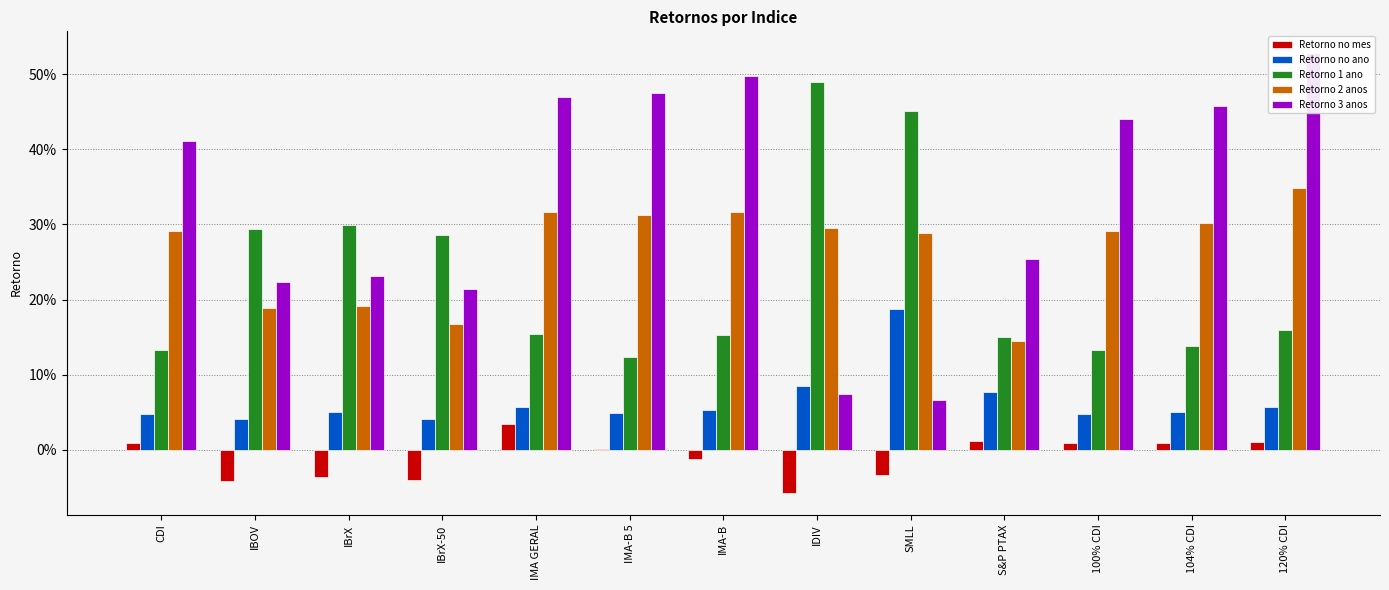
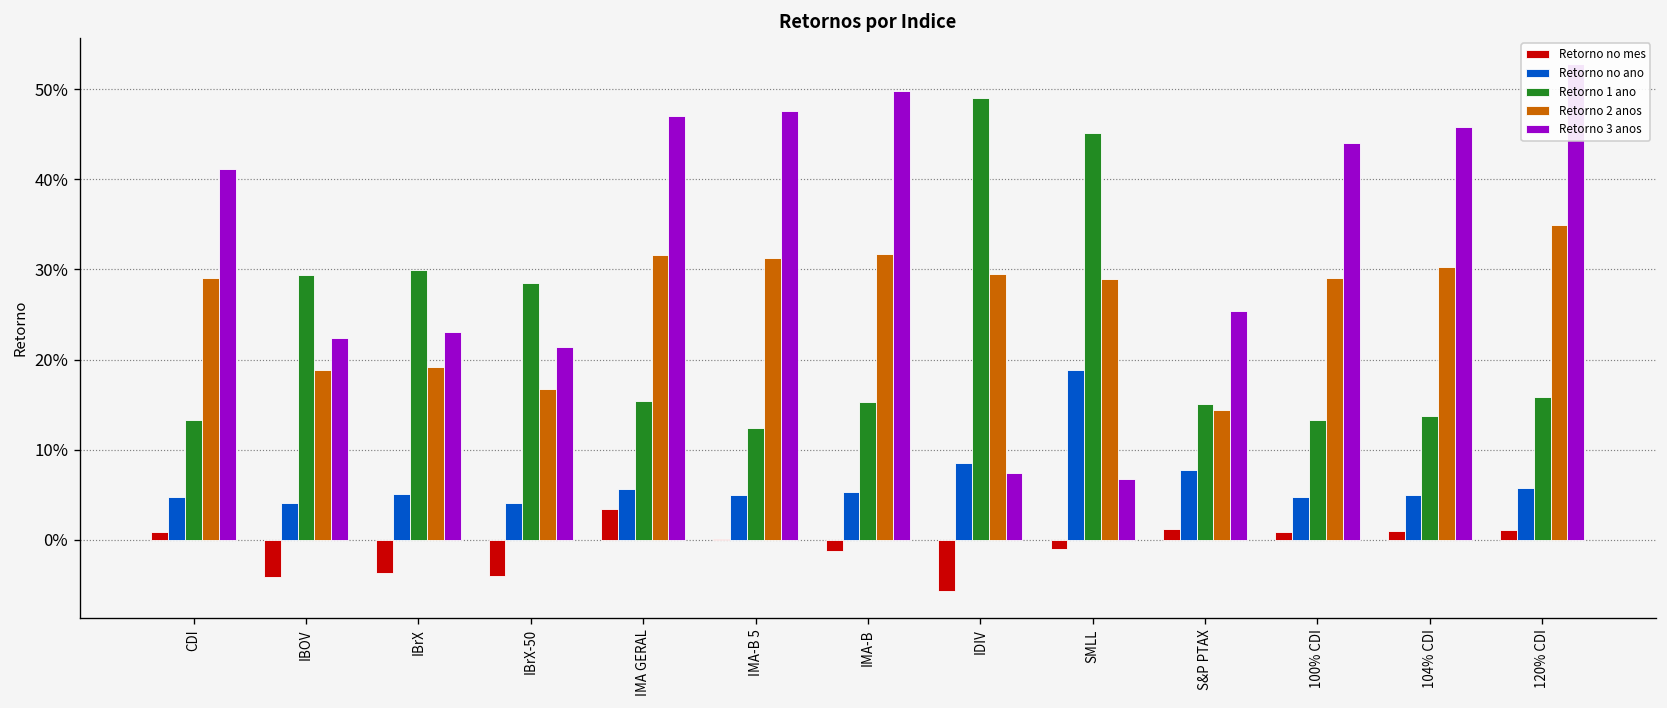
Retorno no mes, SMLL: -3% -> -1%
